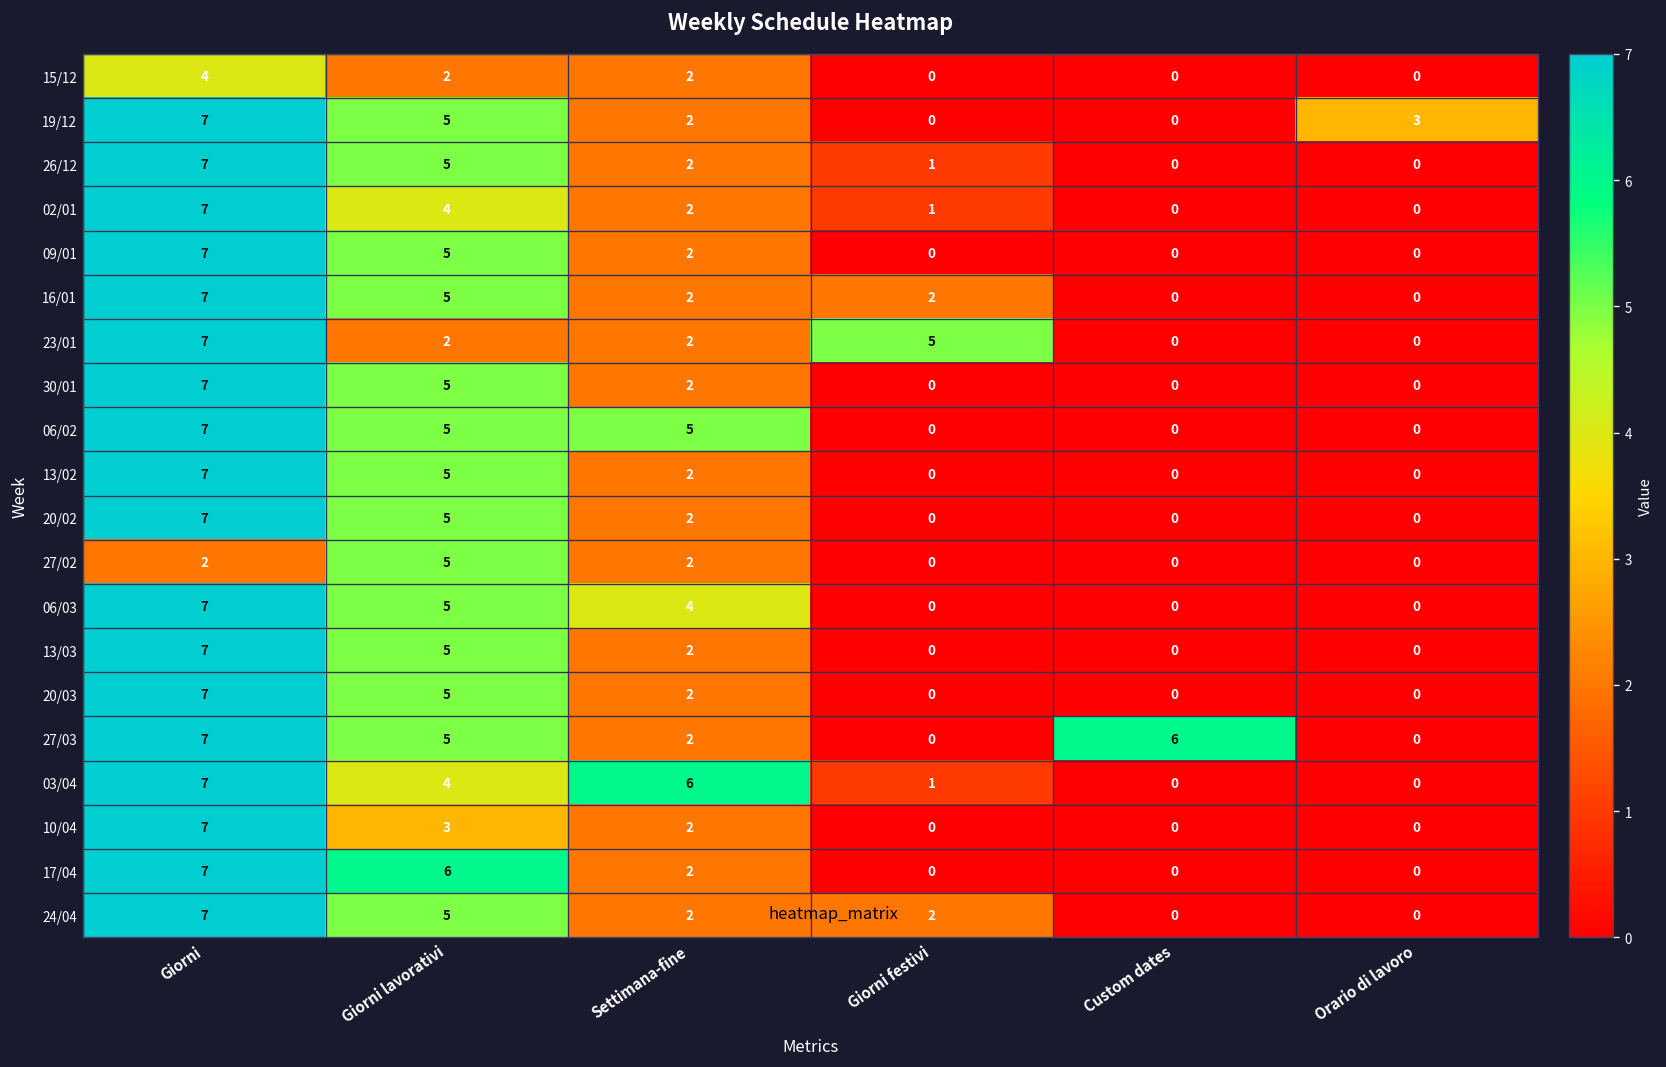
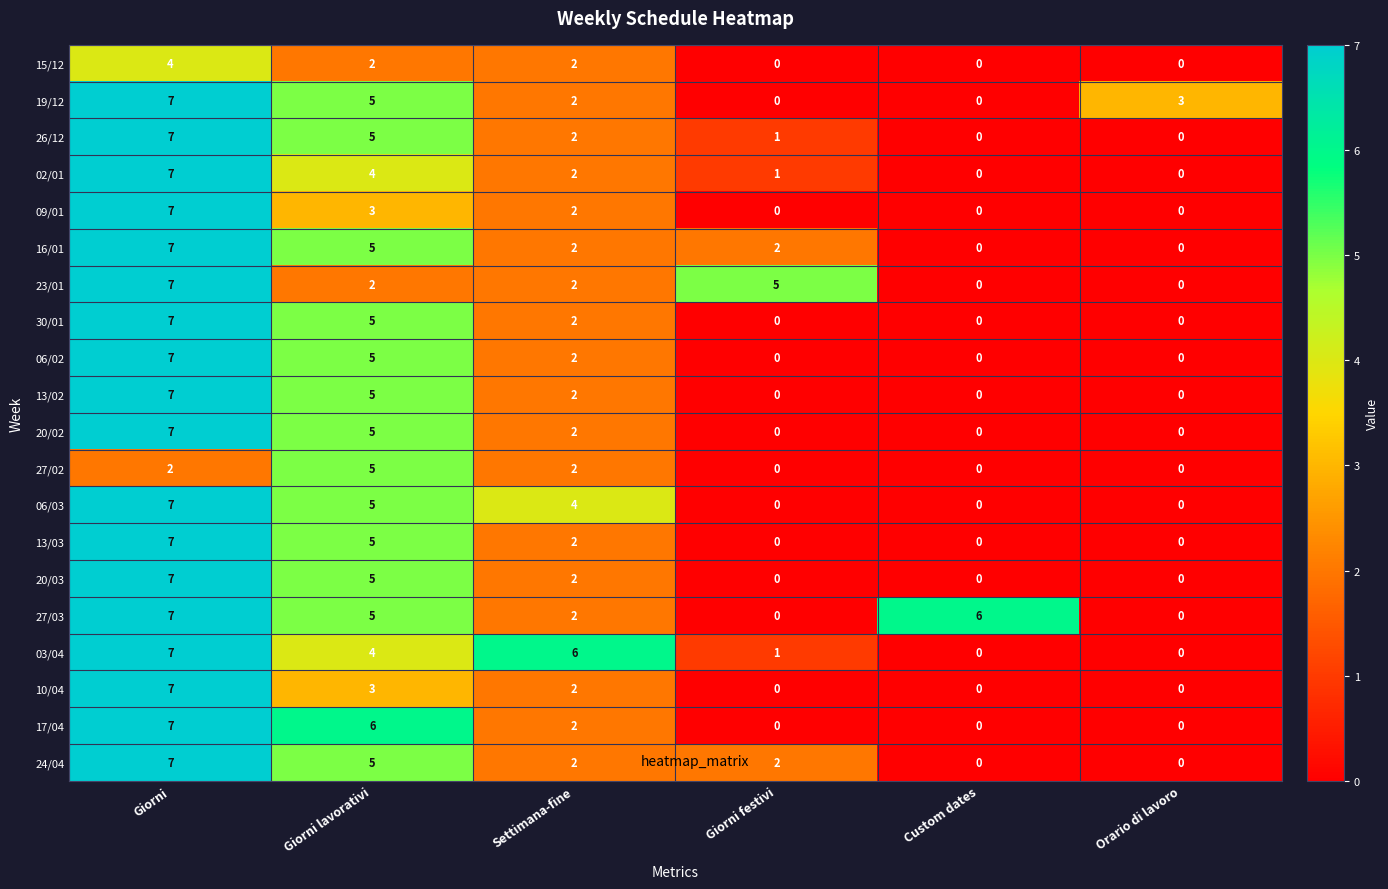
09/01, Giorni lavorativi: 5 -> 3
06/02, Settimana-fine: 5 -> 2
